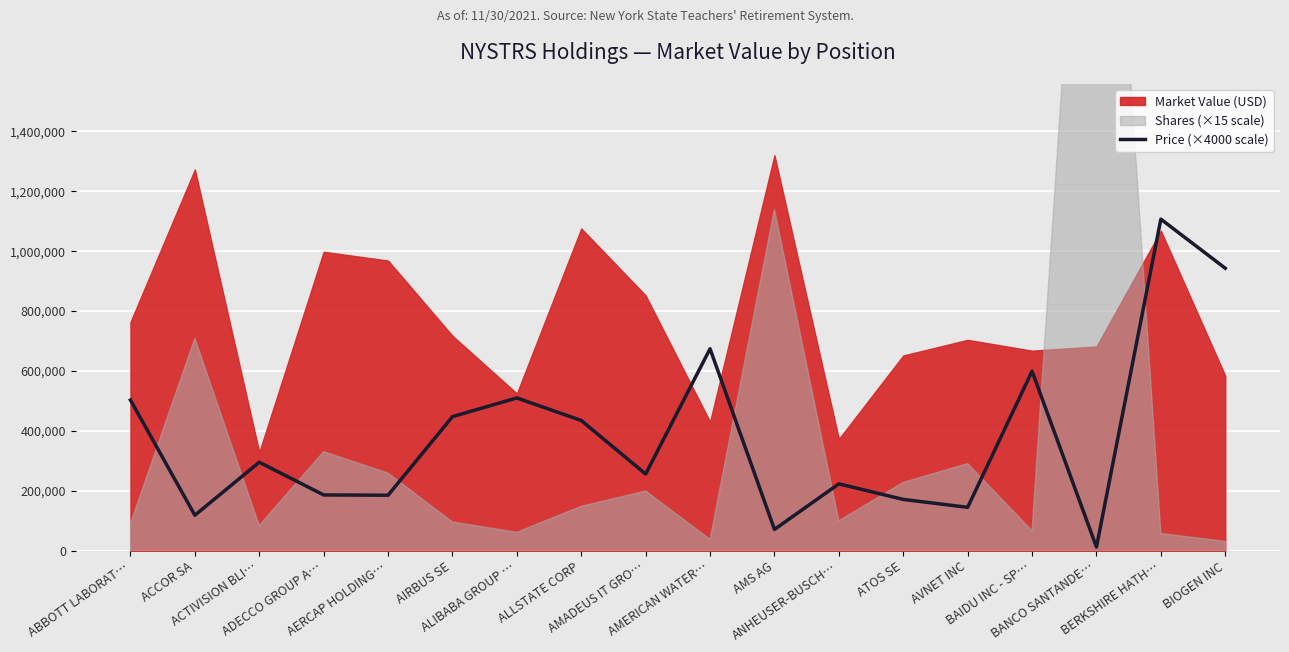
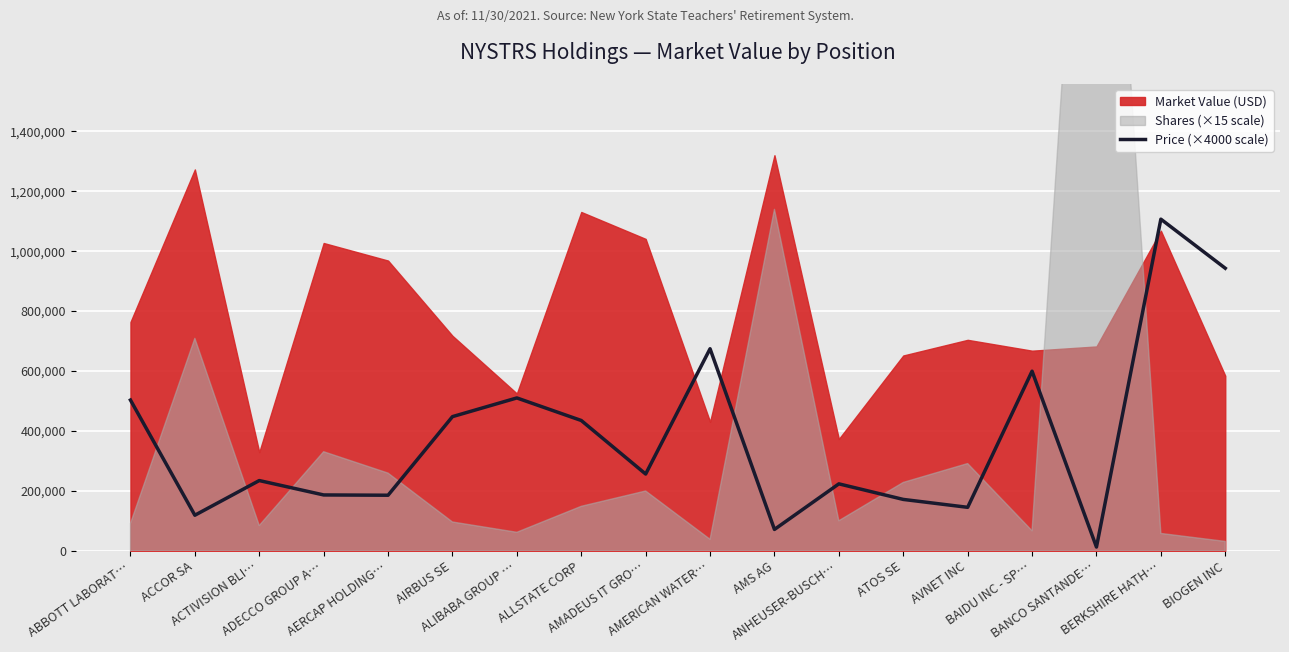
Price (×4000 scale), ACTIVISION BLI…: 300,000 -> 230,000
Market Value (USD), ADECCO GROUP A…: 1,000,000 -> 1,030,000
Market Value (USD), ALLSTATE CORP: 1,080,000 -> 1,130,000
Market Value (USD), AMADEUS IT GRO…: 850,000 -> 1,040,000
